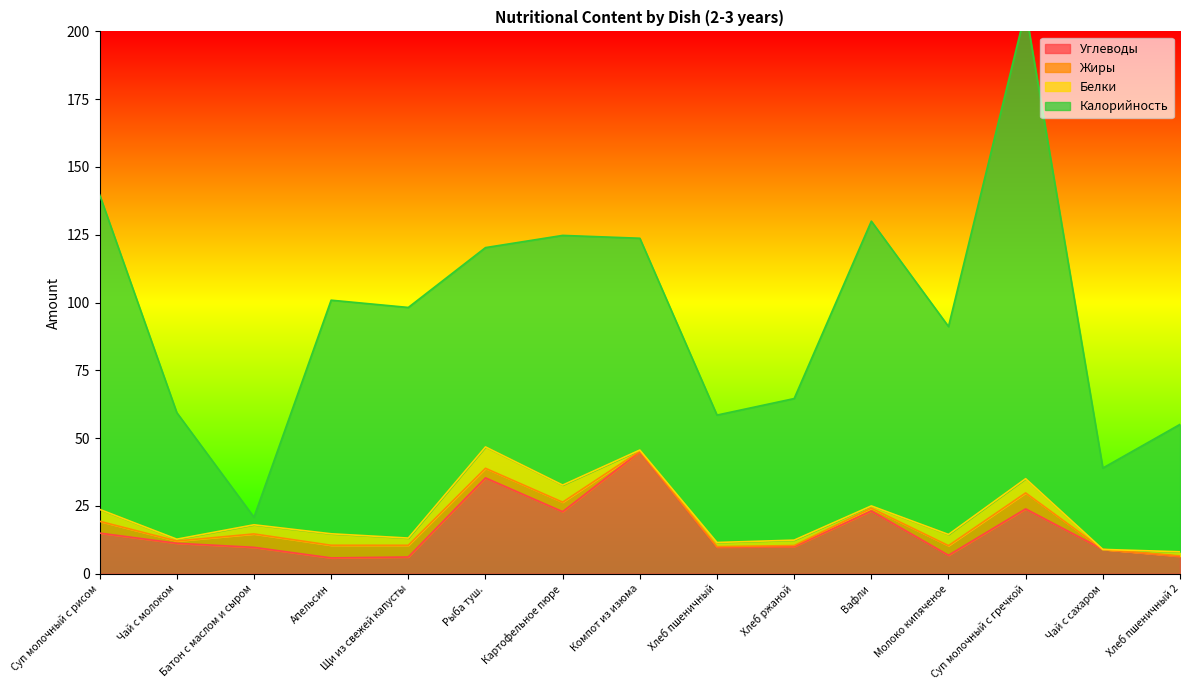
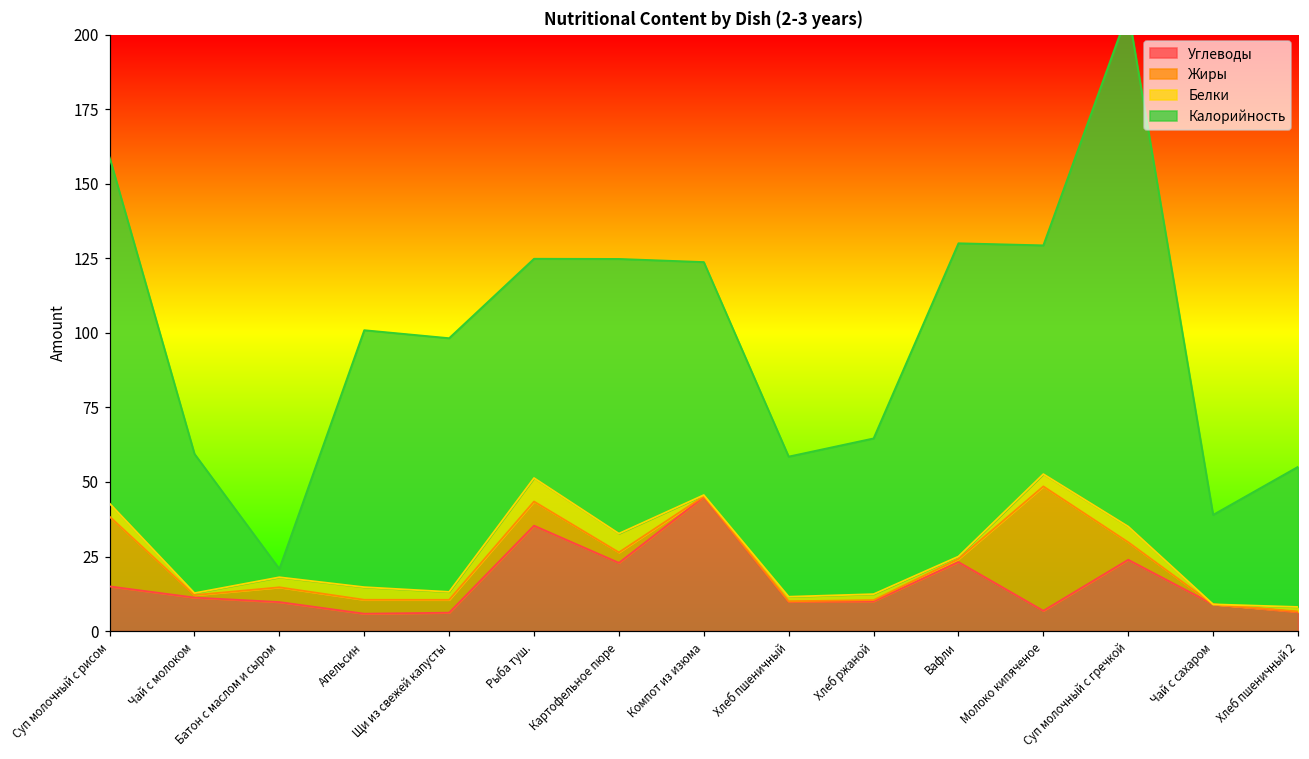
Жиры, Суп молочный с рисом: 4 -> 23
Жиры, Рыба туш.: 4 -> 8
Жиры, Молоко кипяченое: 4 -> 42
